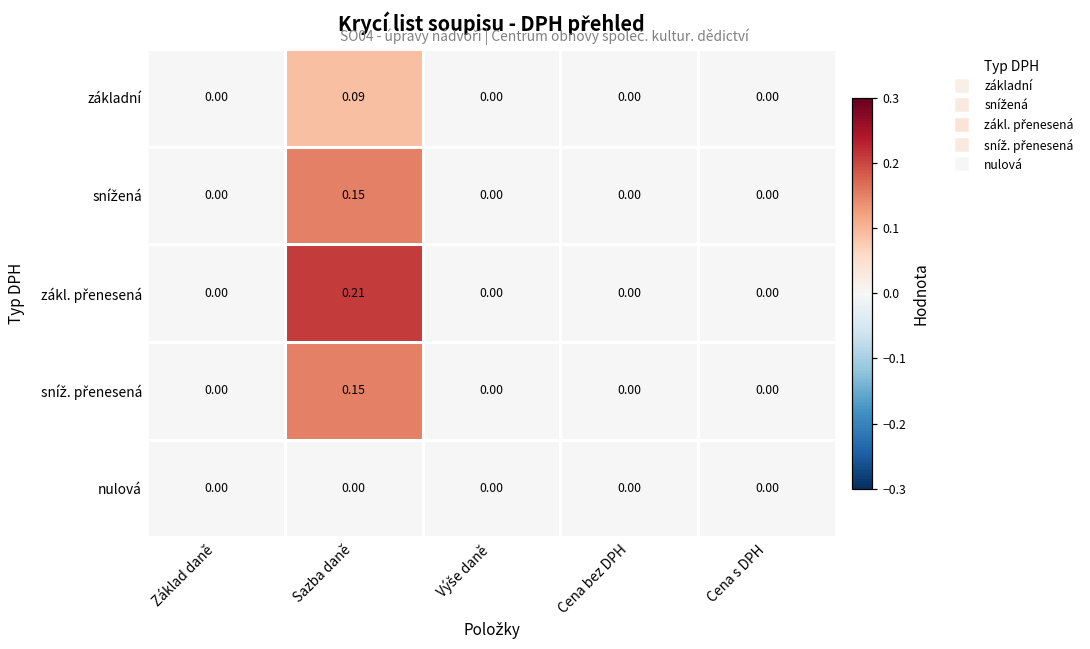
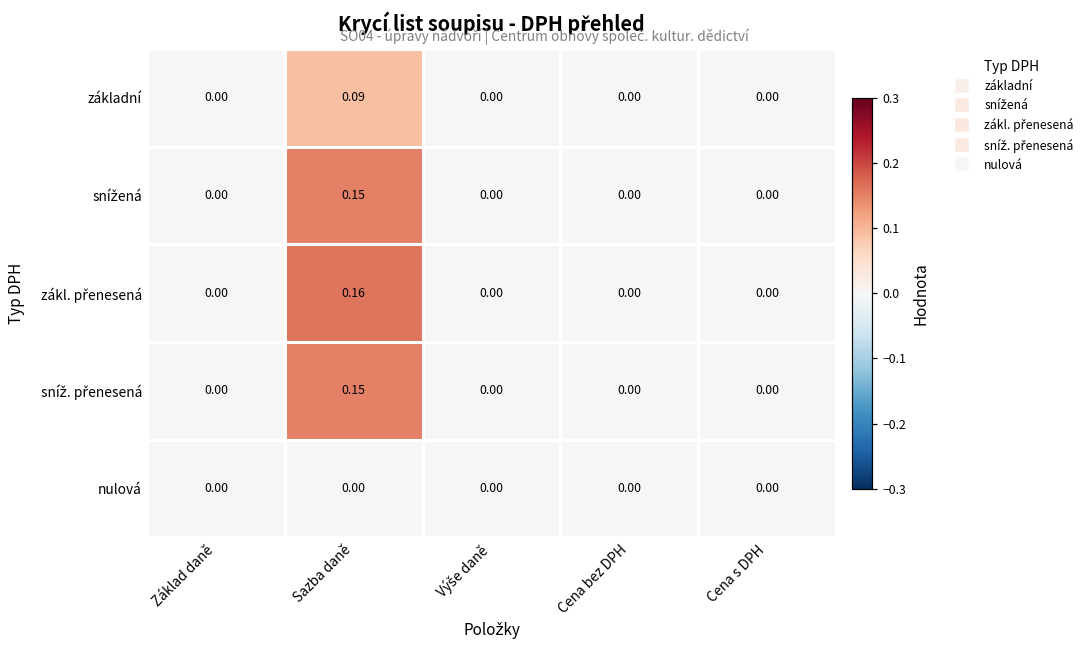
zákl. přenesená, Sazba daně: 0.21 -> 0.16
